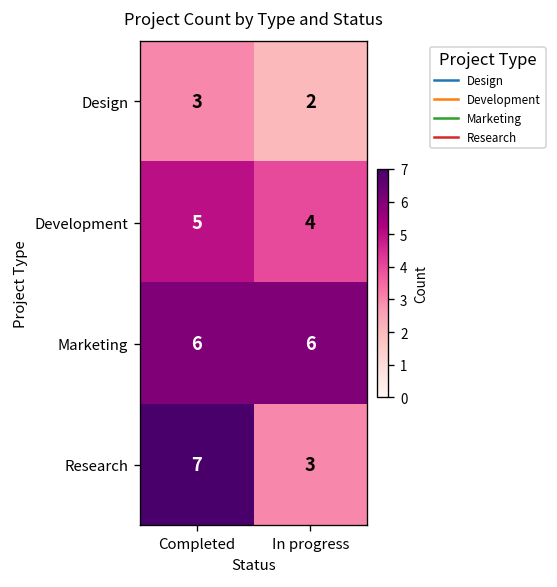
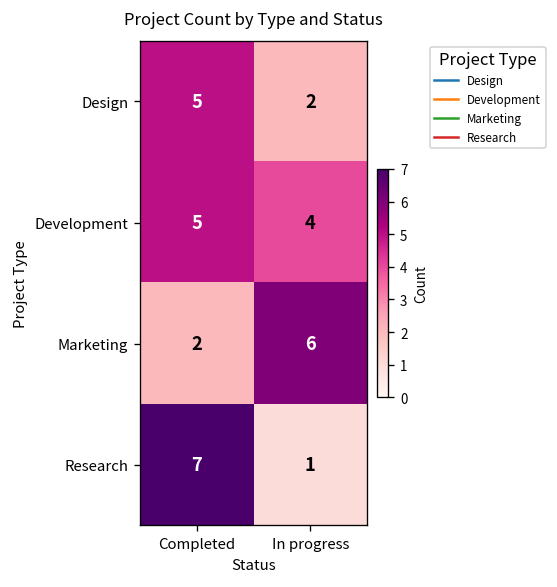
Design, Completed: 3 -> 5
Marketing, Completed: 6 -> 2
Research, In progress: 3 -> 1
